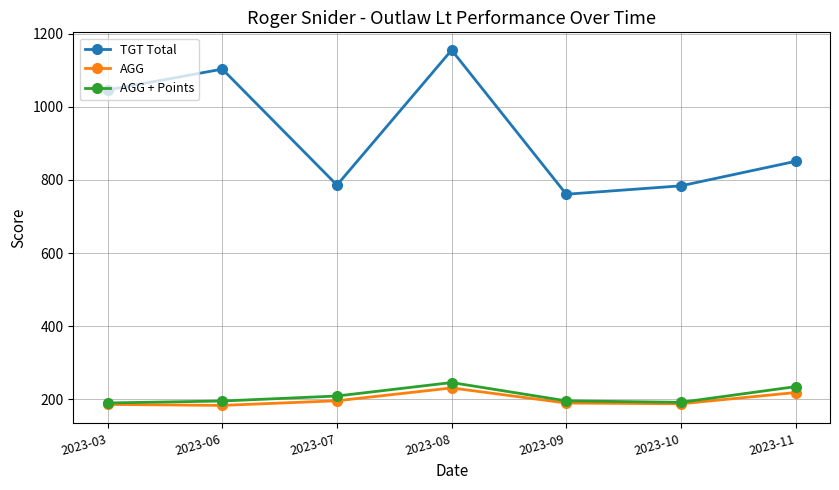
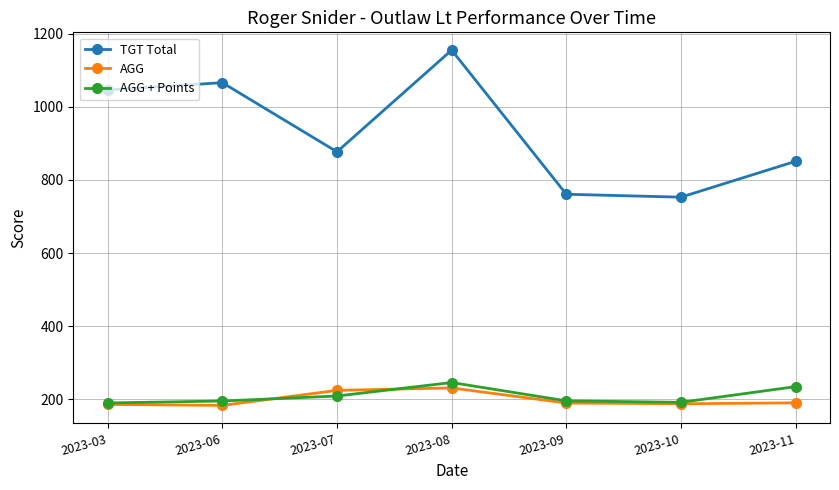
TGT Total, 2023-06: 1100 -> 1070
TGT Total, 2023-07: 790 -> 880
AGG, 2023-07: 200 -> 220
TGT Total, 2023-10: 780 -> 750
AGG, 2023-11: 220 -> 190
